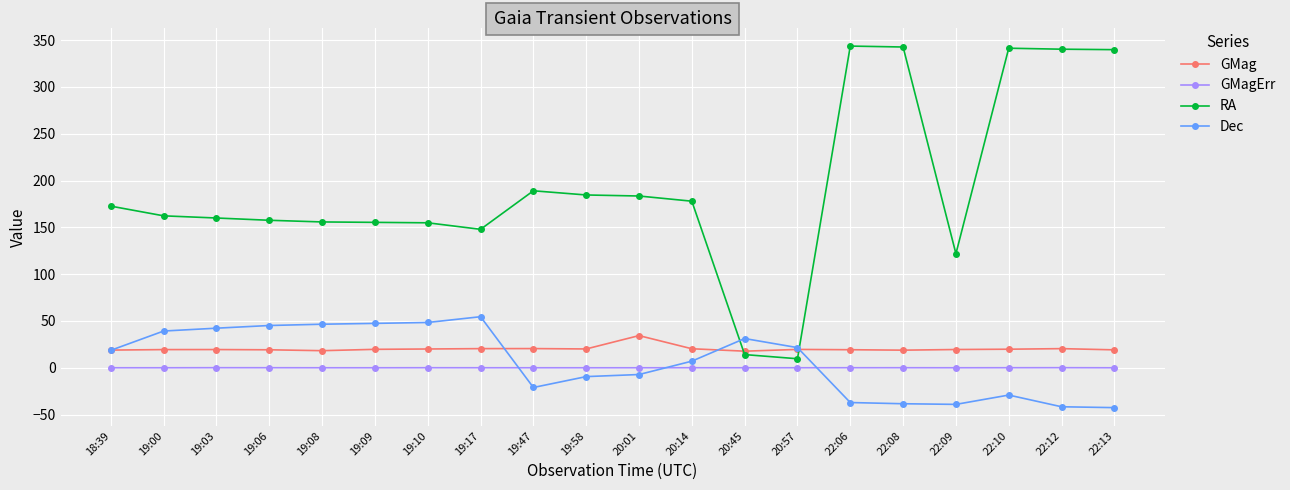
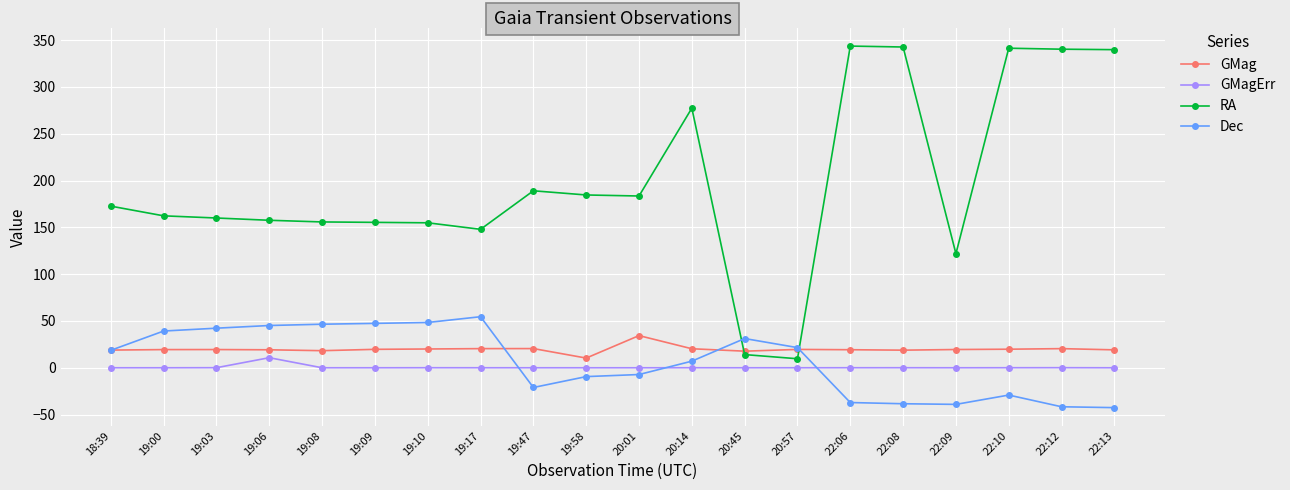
GMagErr, 19:06: 0 -> 10
GMag, 19:58: 20 -> 10
RA, 20:14: 180 -> 280
